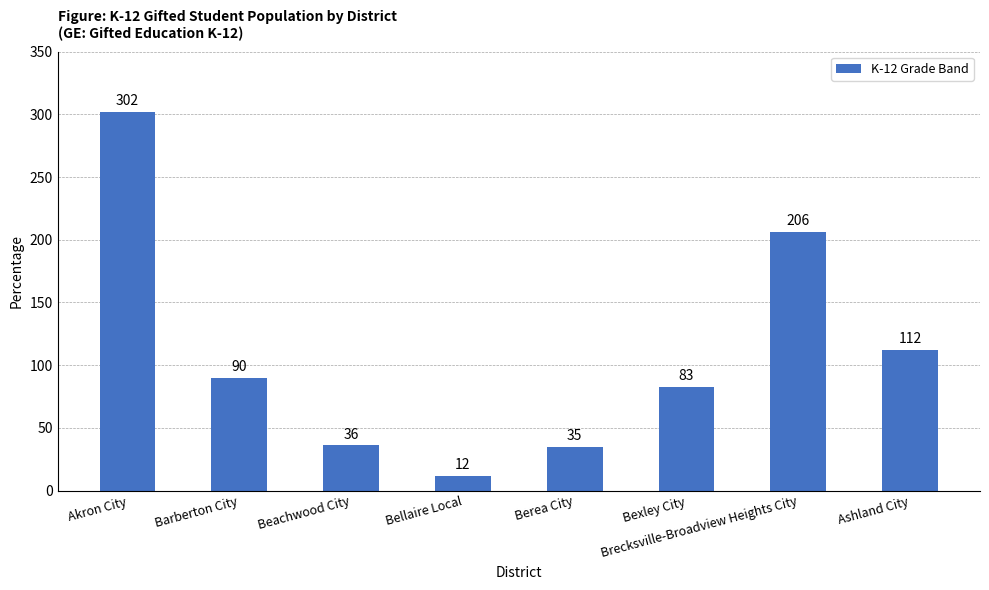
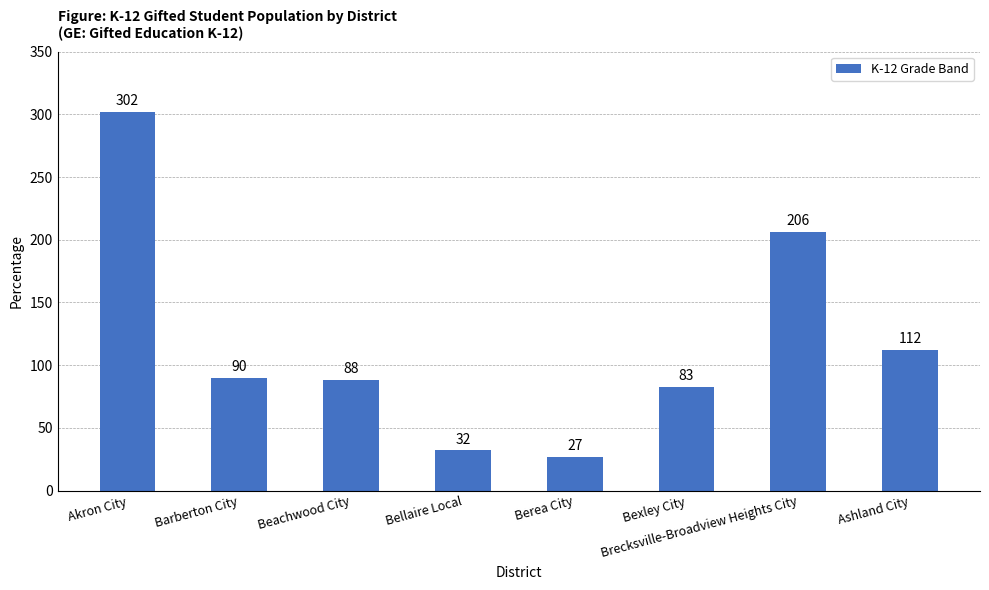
Beachwood City: 36 -> 88
Bellaire Local: 12 -> 32
Berea City: 35 -> 27
